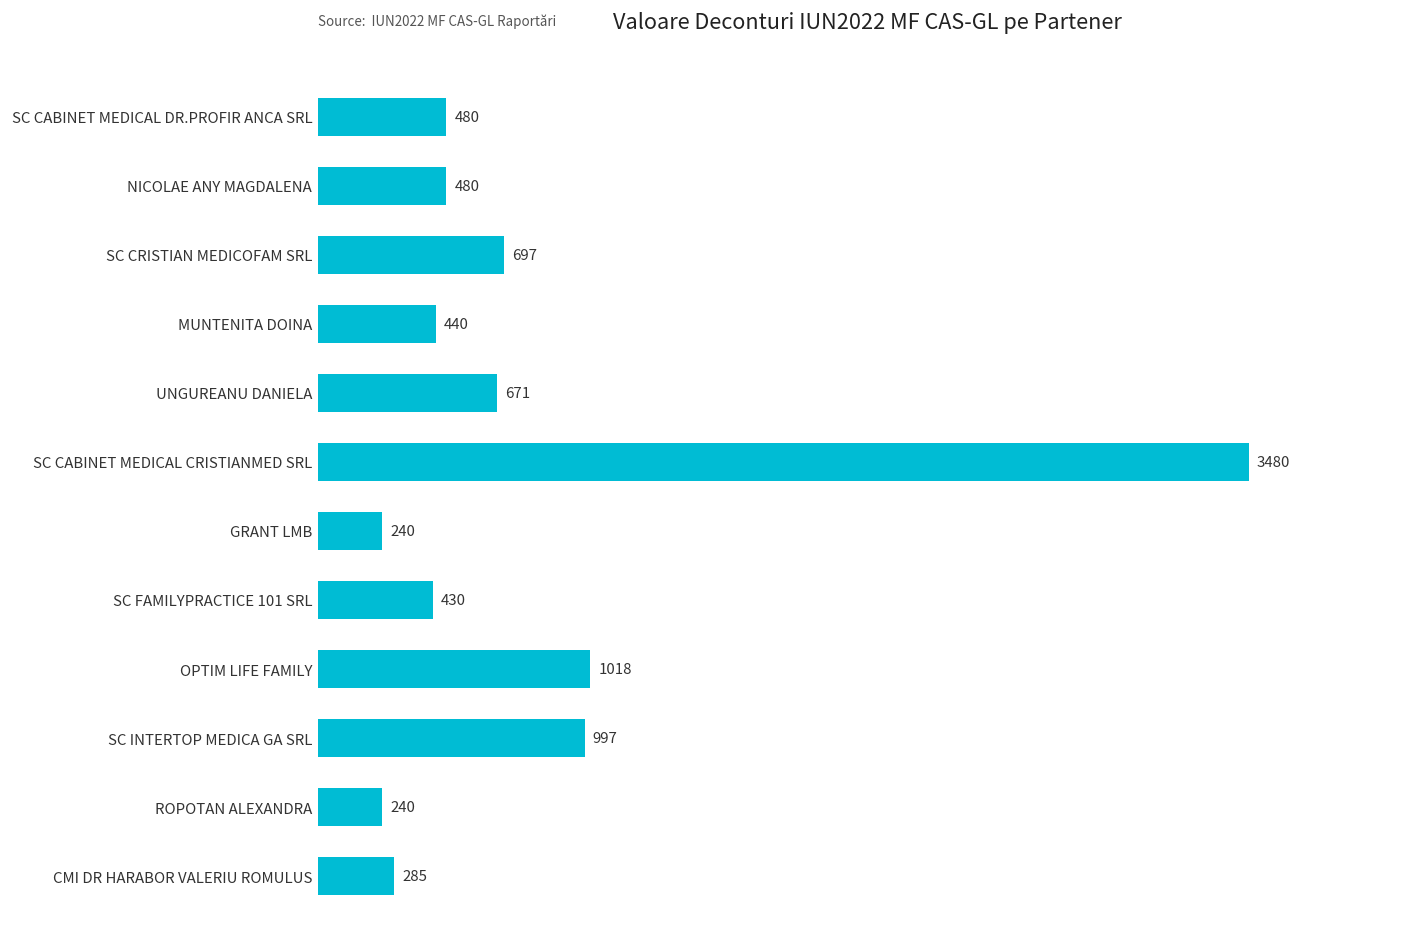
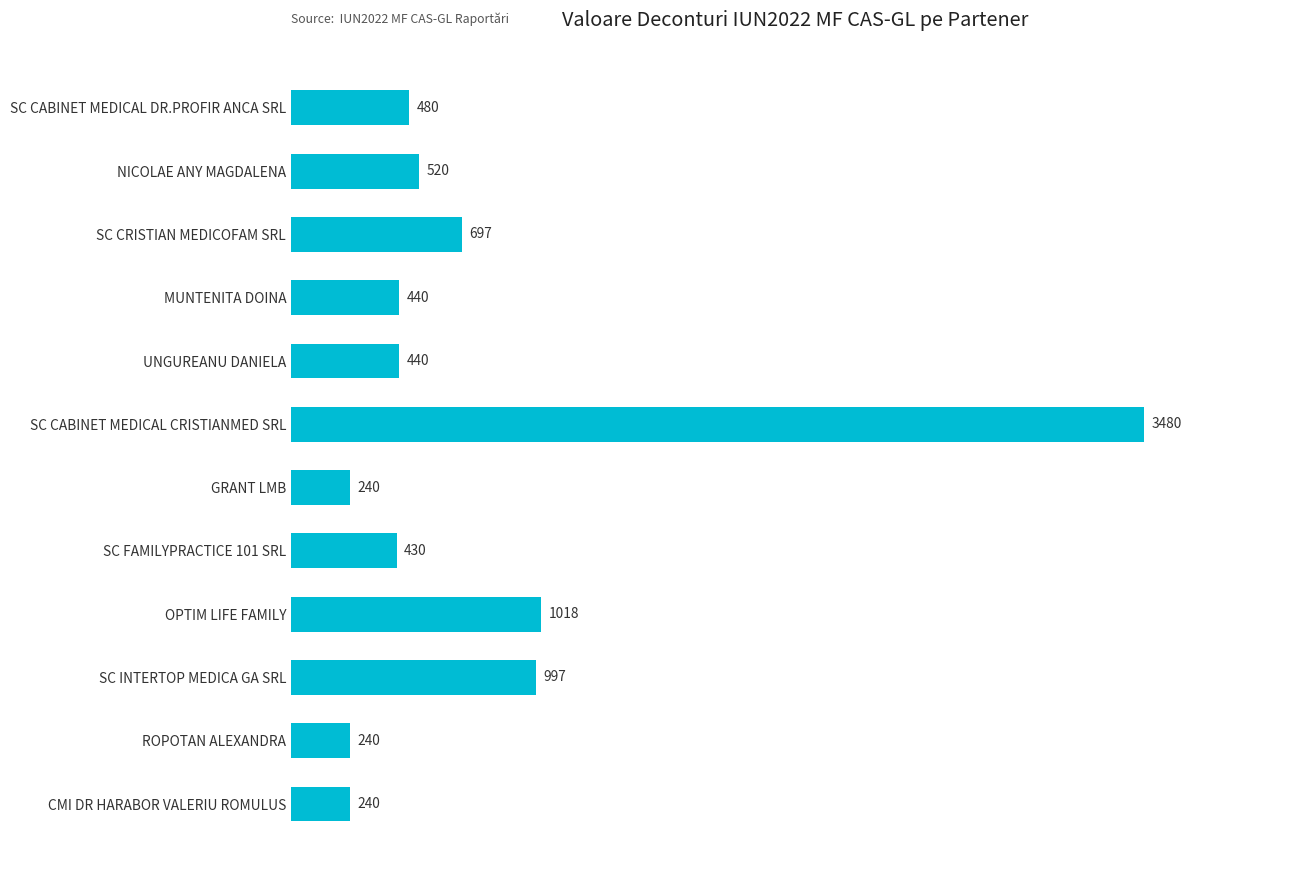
NICOLAE ANY MAGDALENA: 480 -> 520
UNGUREANU DANIELA: 671 -> 440
CMI DR HARABOR VALERIU ROMULUS: 285 -> 240
